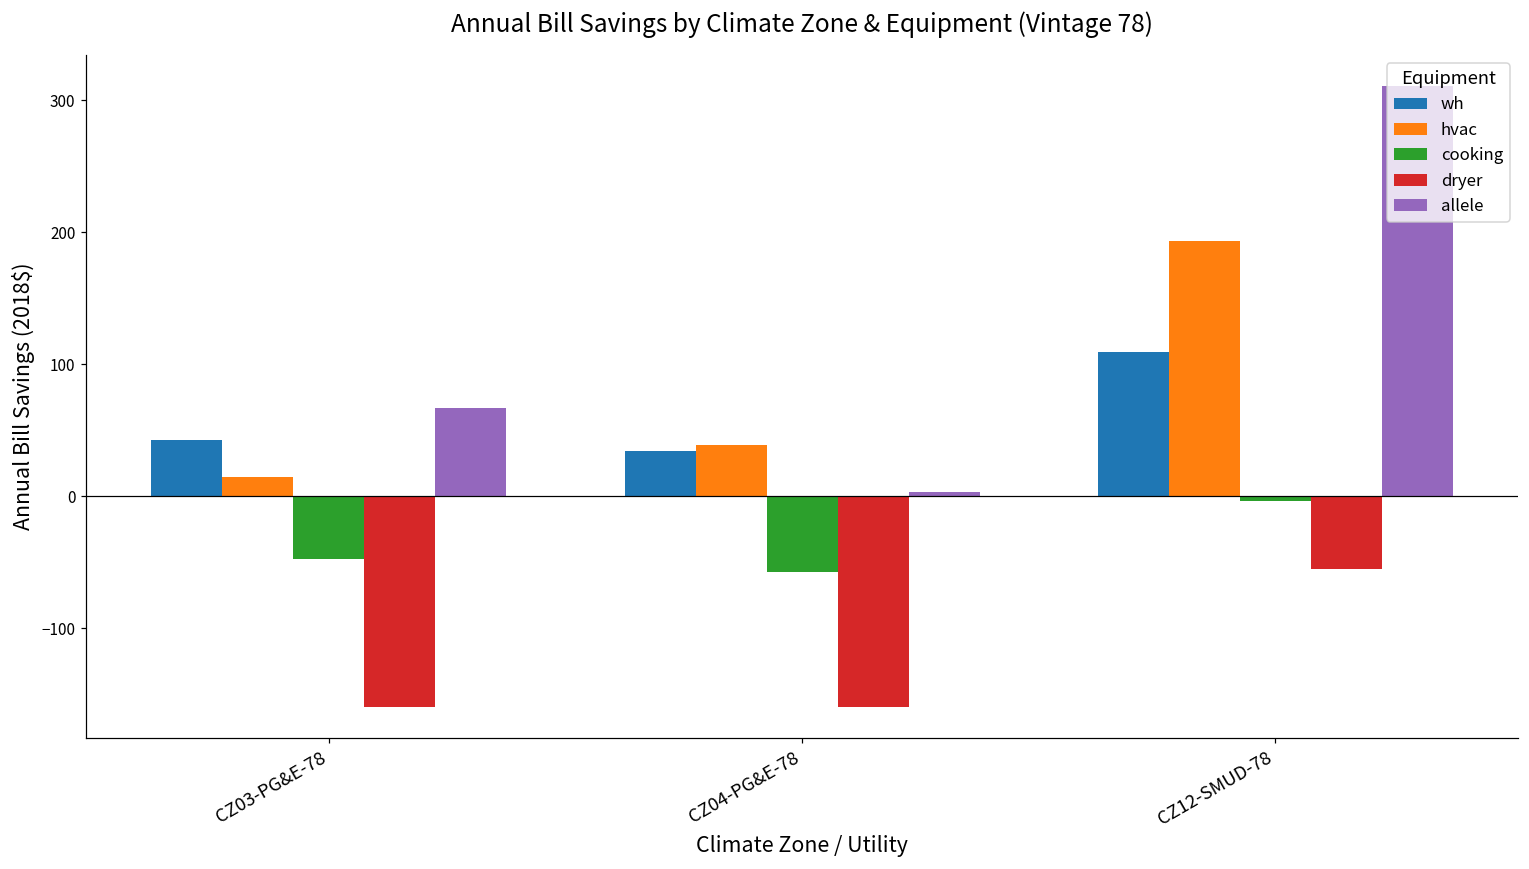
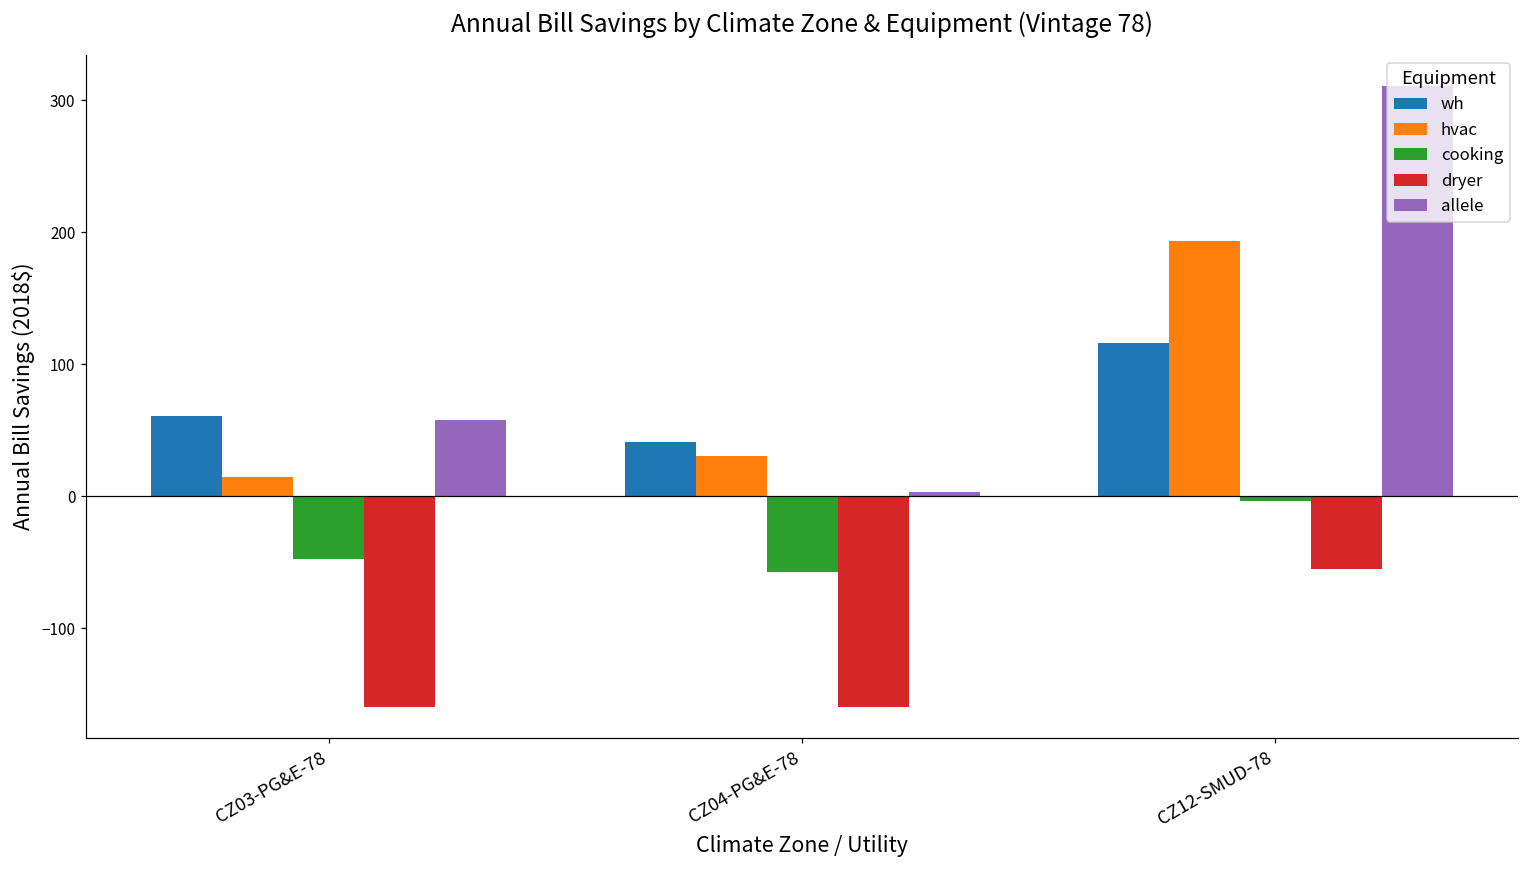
wh, CZ03-PG&E-78: 43 -> 61
allele, CZ03-PG&E-78: 67 -> 58
wh, CZ04-PG&E-78: 34 -> 41
hvac, CZ04-PG&E-78: 39 -> 31
wh, CZ12-SMUD-78: 109 -> 116
